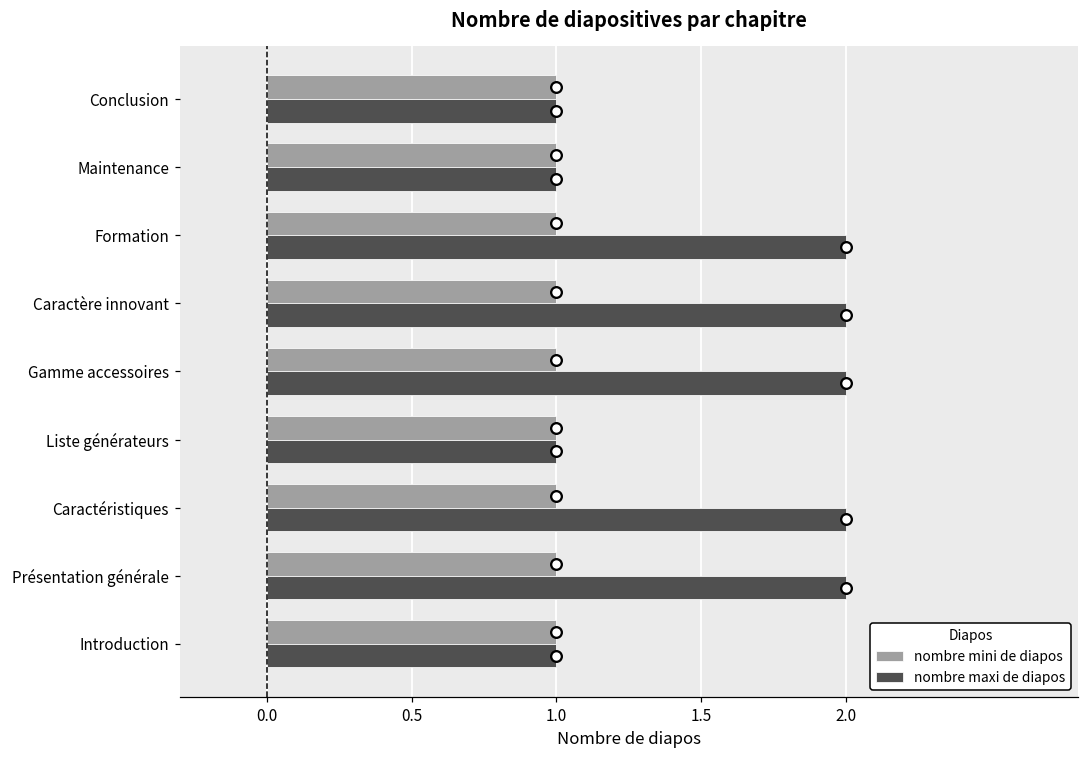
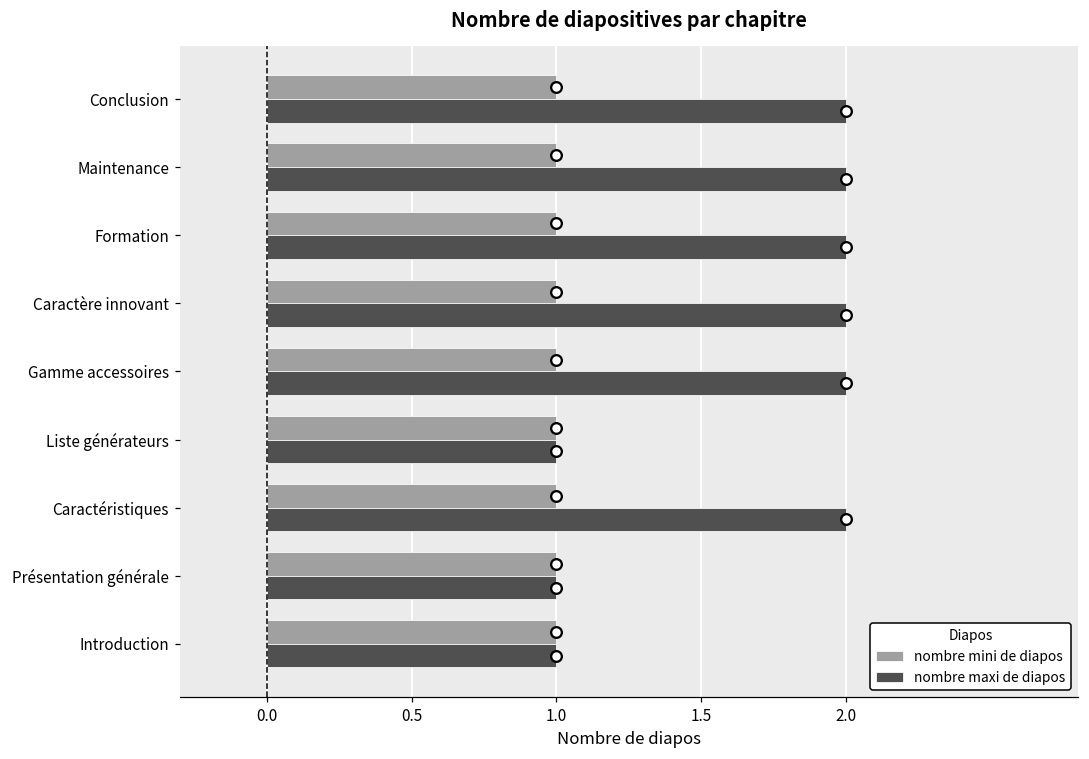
nombre maxi de diapos, Conclusion: 1 -> 2
nombre maxi de diapos, Maintenance: 1 -> 2
nombre maxi de diapos, Présentation générale: 2 -> 1
